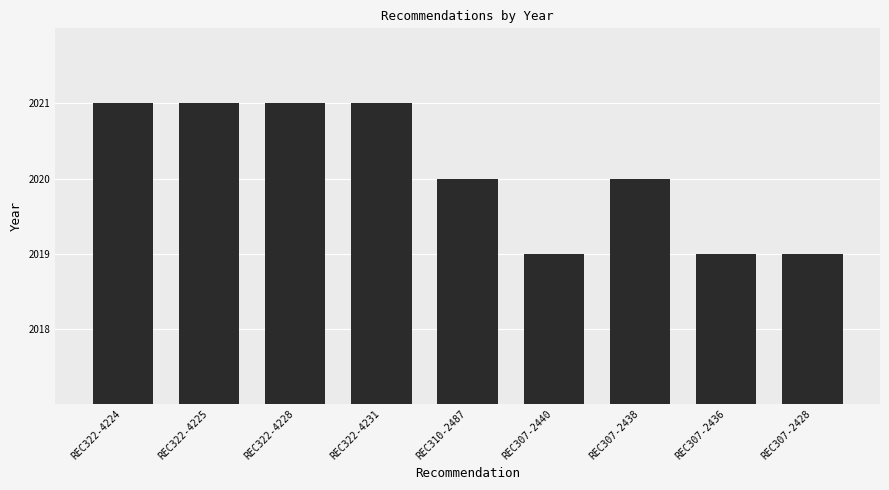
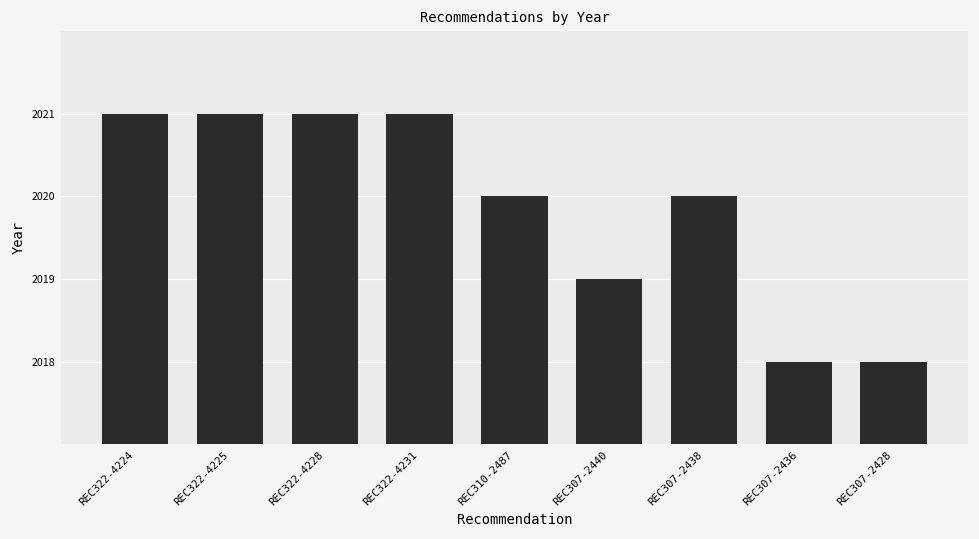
REC307-2436: 2019 -> 2018
REC307-2428: 2019 -> 2018
